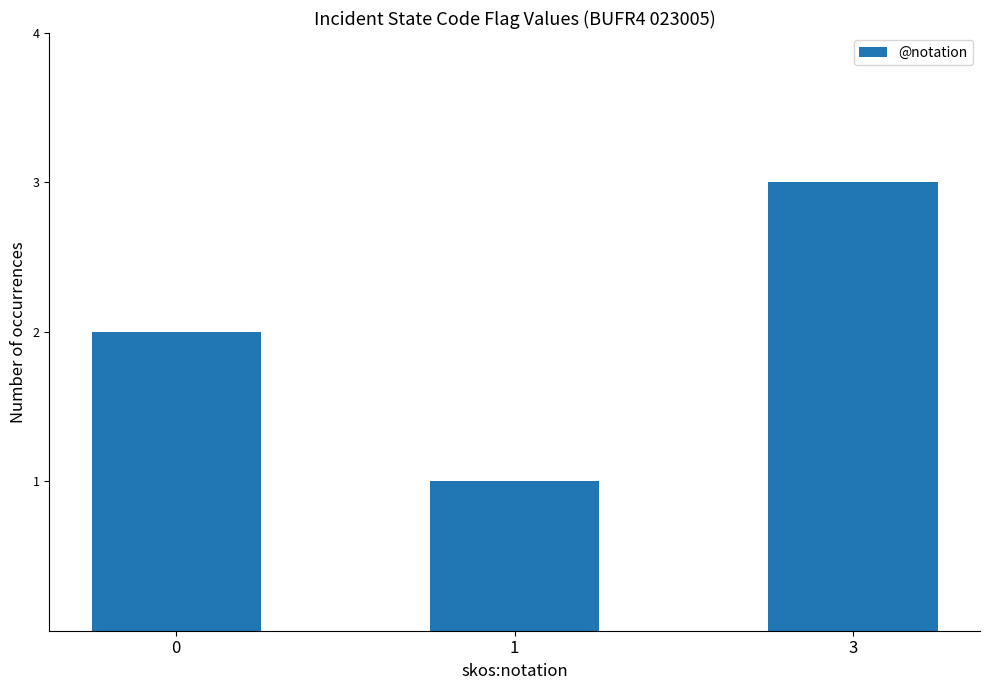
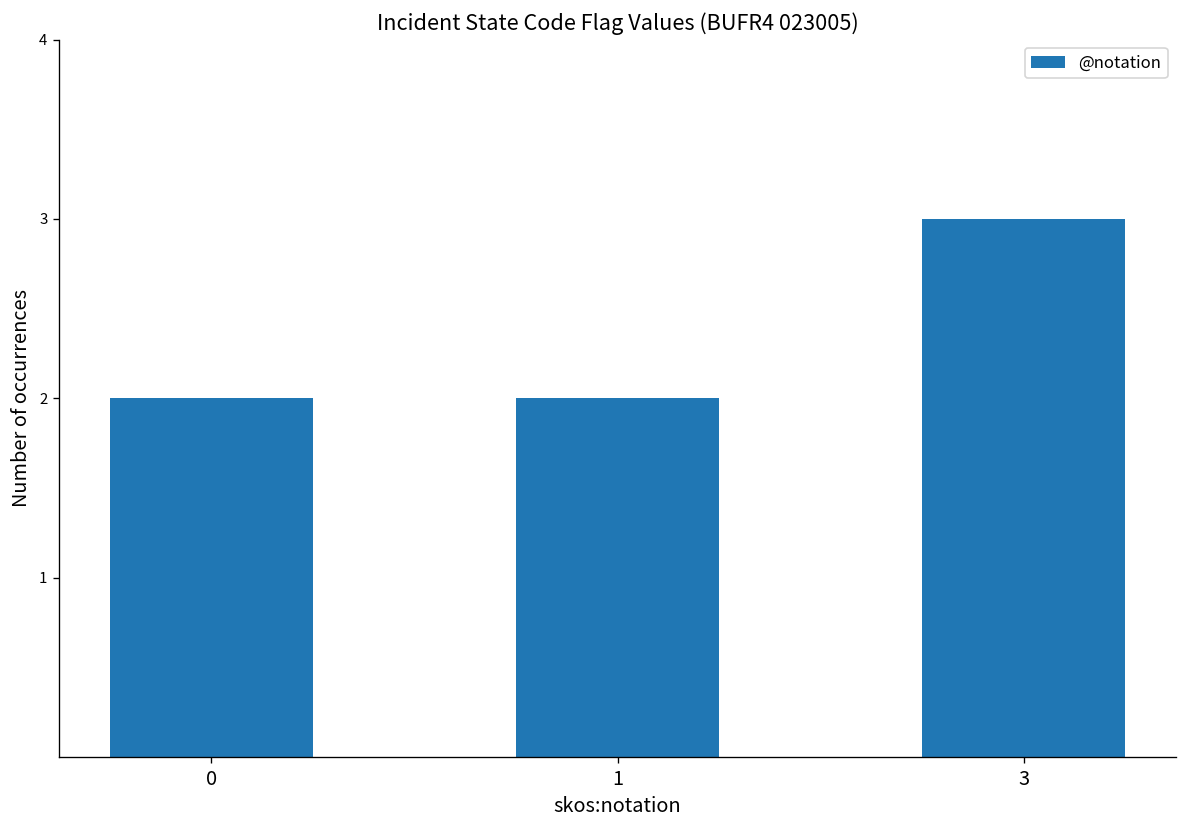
1: 1 -> 2
